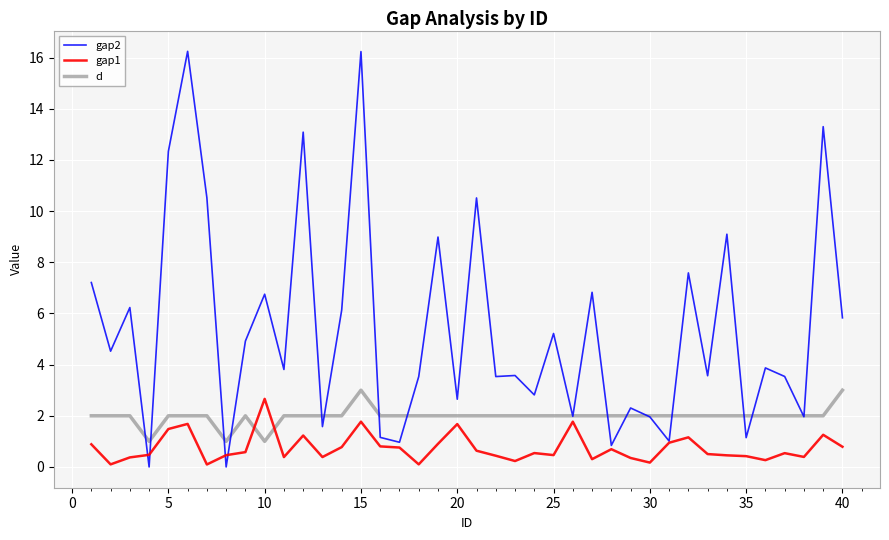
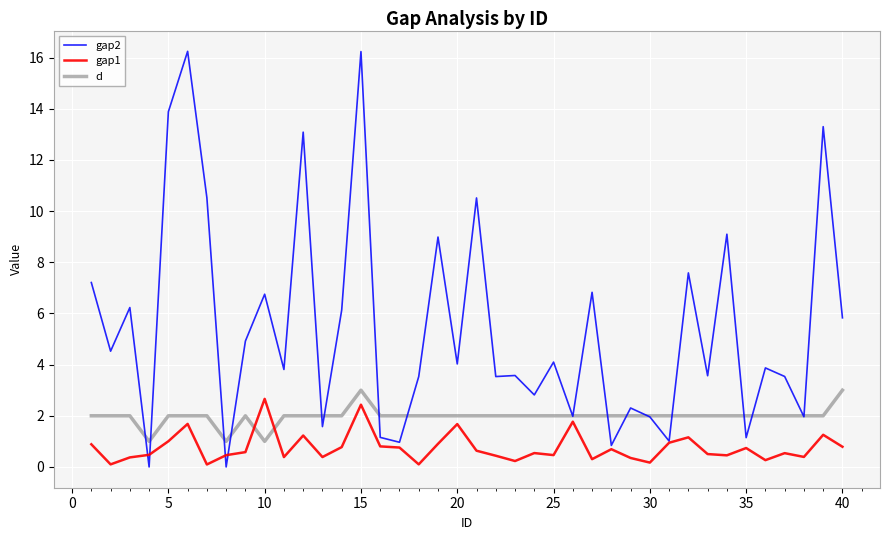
gap2, 5: 12.3 -> 13.9
gap1, 5: 1.5 -> 1.0
gap1, 15: 1.8 -> 2.4
gap2, 20: 2.6 -> 4.0
gap2, 25: 5.2 -> 4.1
gap1, 35: 0.4 -> 0.7
